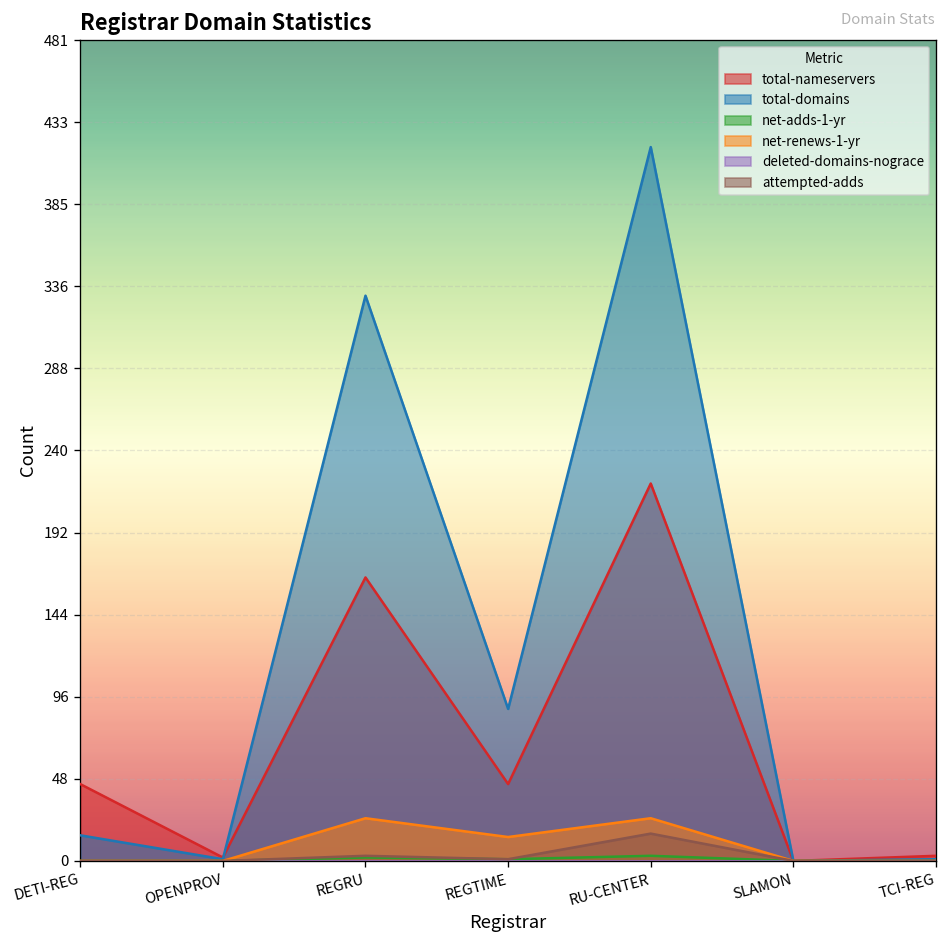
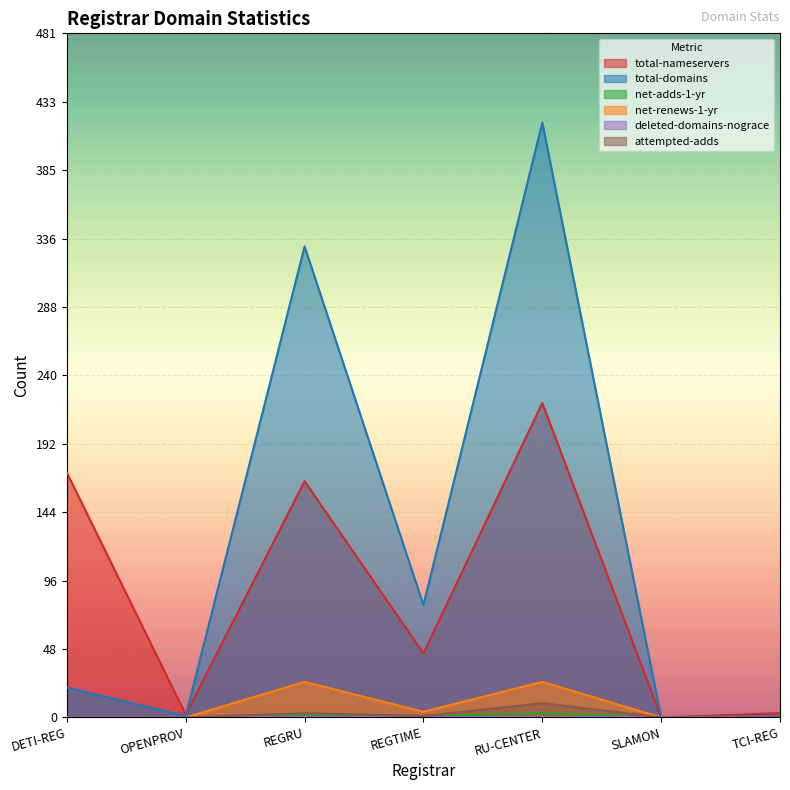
total-nameservers, DETI-REG: 45 -> 172
total-domains, DETI-REG: 15 -> 21
total-domains, REGTIME: 89 -> 79
net-renews-1-yr, REGTIME: 14 -> 4
attempted-adds, RU-CENTER: 16 -> 10
